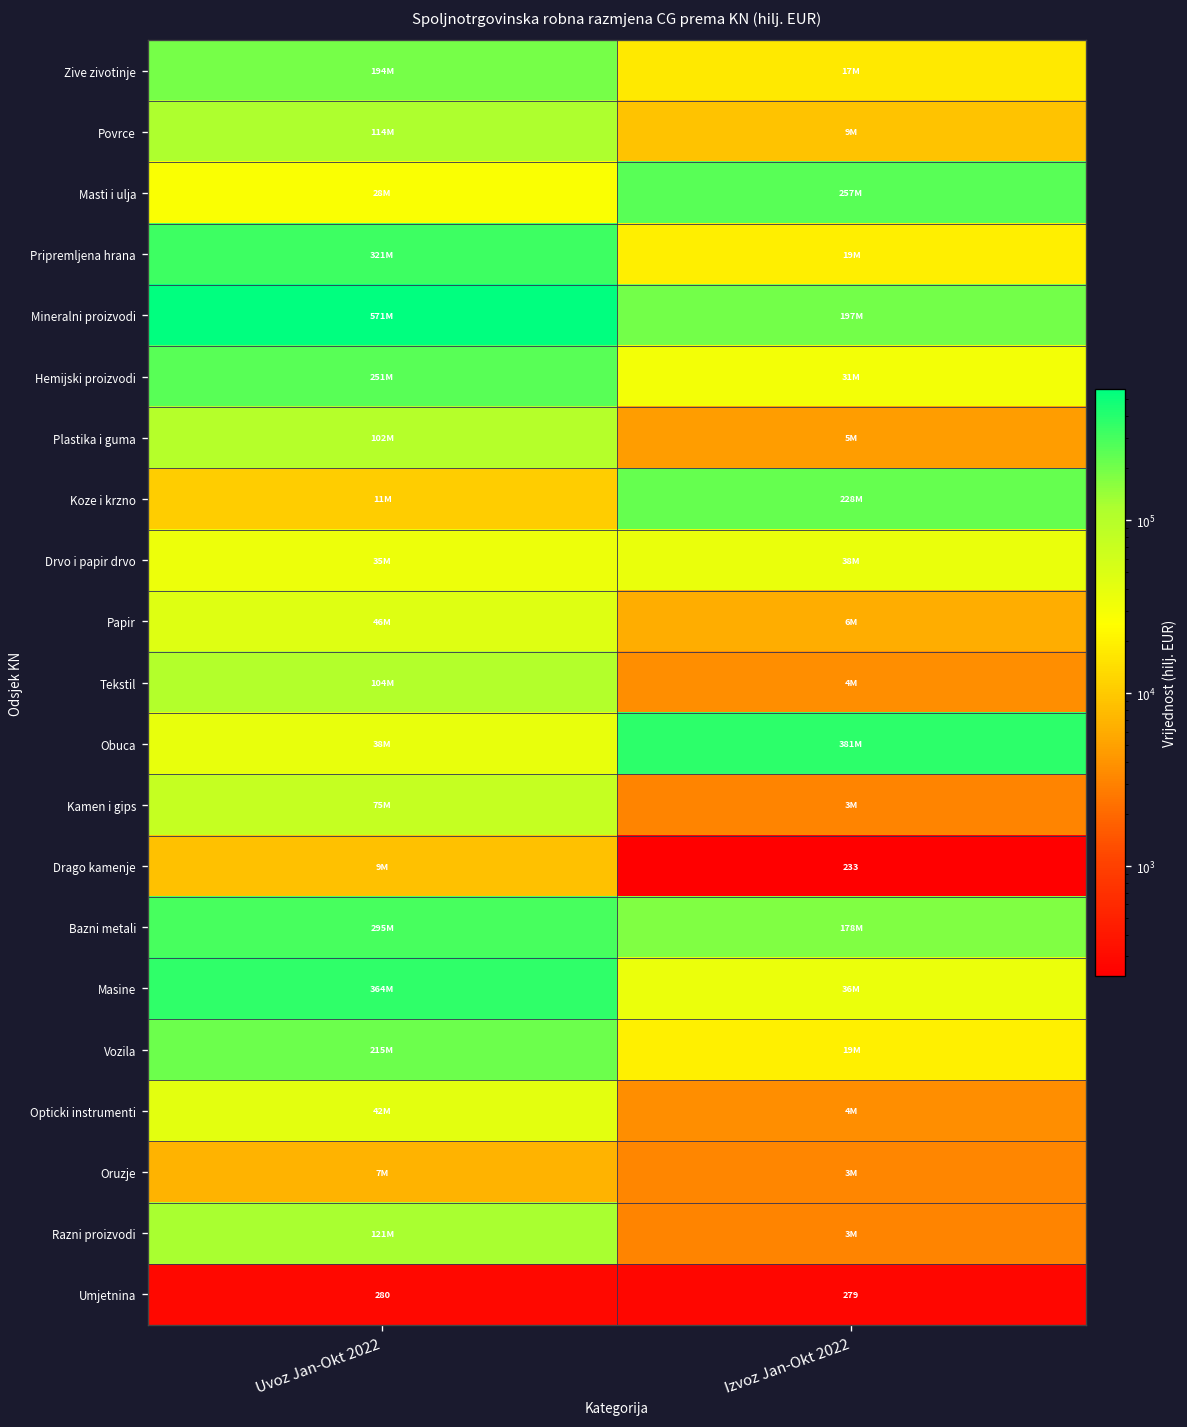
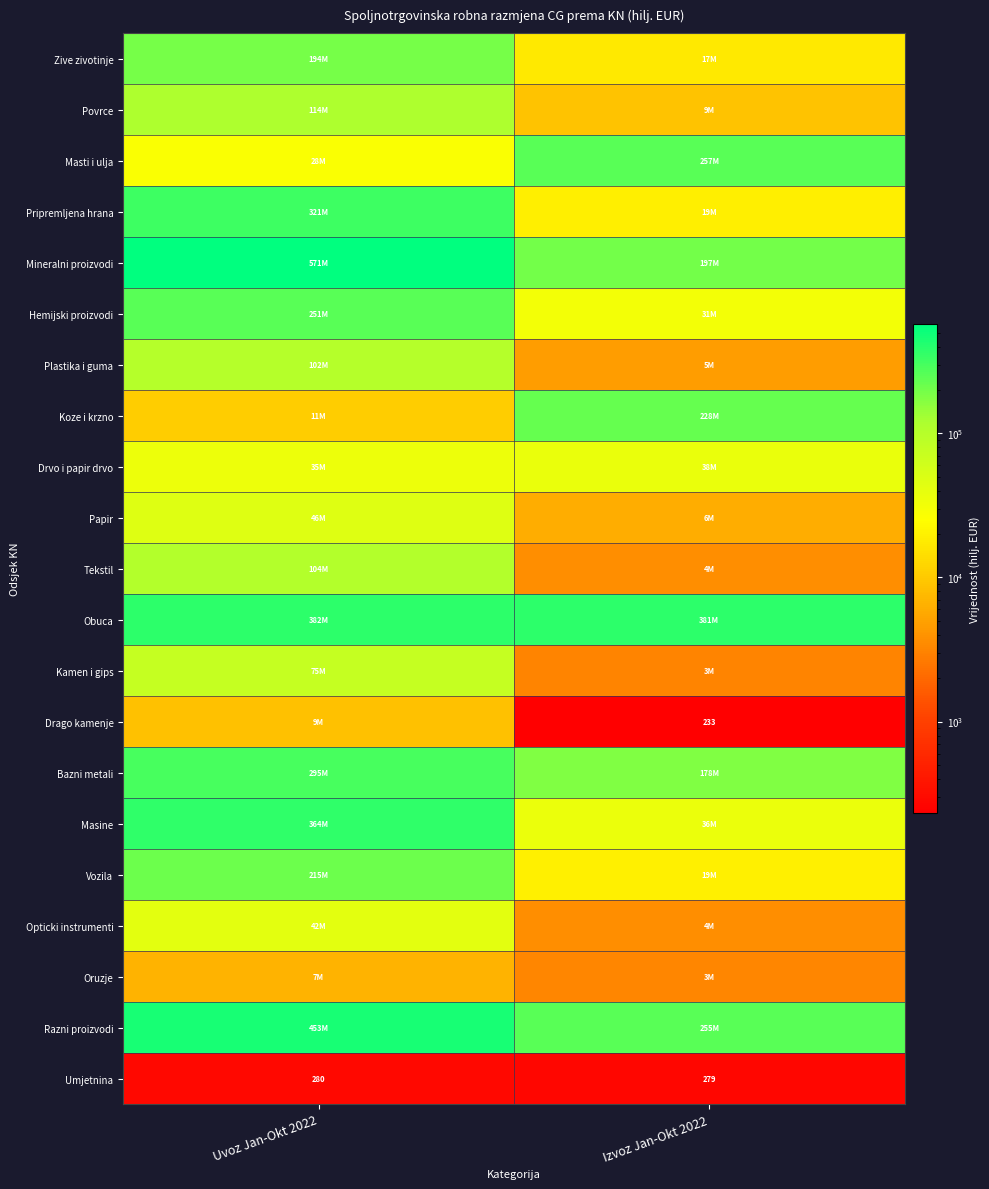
Obuca, Uvoz Jan-Okt 2022: 38M -> 382M
Razni proizvodi, Uvoz Jan-Okt 2022: 121M -> 453M
Razni proizvodi, Izvoz Jan-Okt 2022: 3M -> 255M
